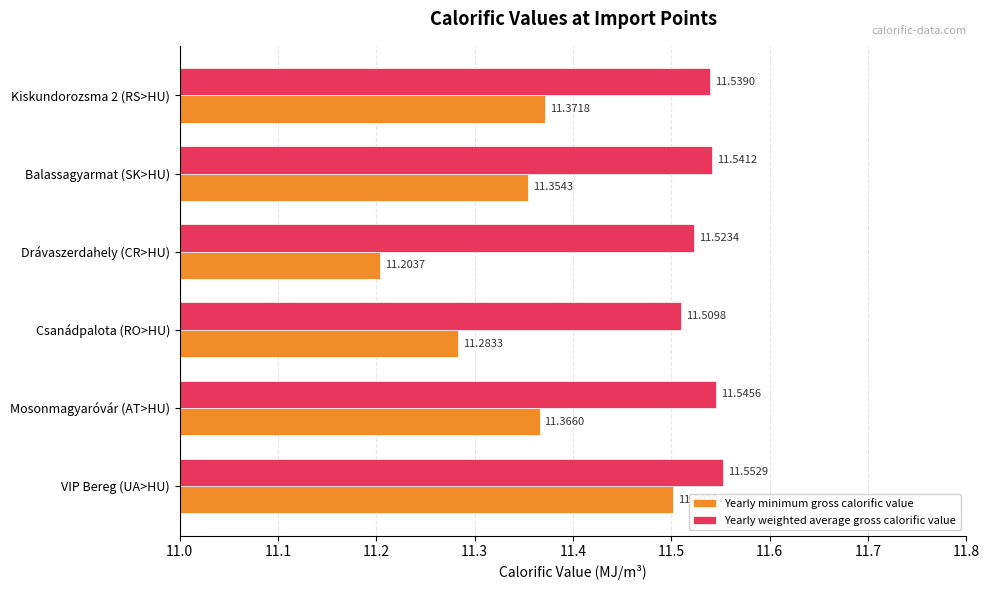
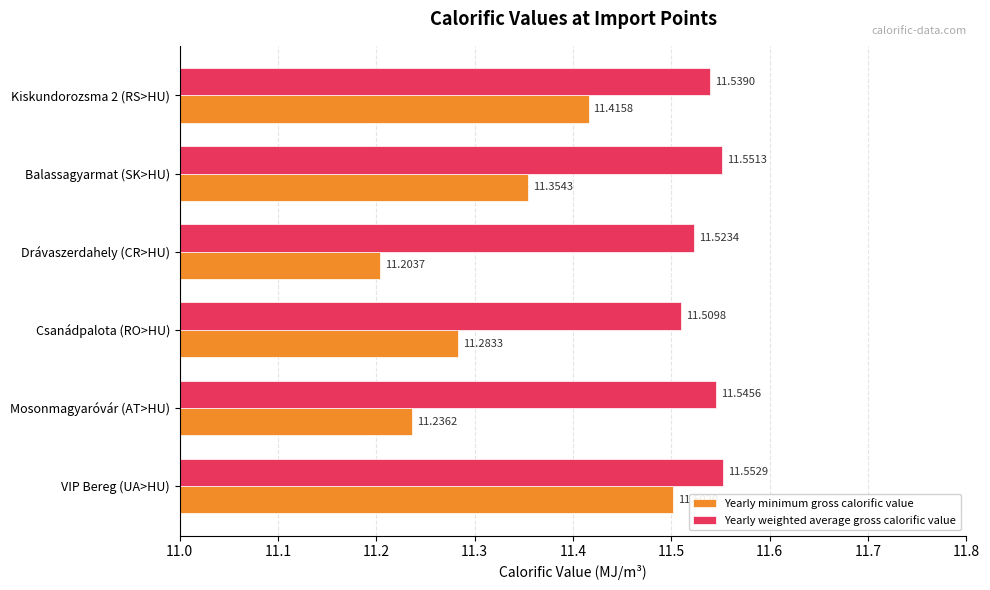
Yearly minimum gross calorific value, Kiskundorozsma 2 (RS>HU): 11.3718 -> 11.4158
Yearly weighted average gross calorific value, Balassagyarmat (SK>HU): 11.5412 -> 11.5513
Yearly minimum gross calorific value, Mosonmagyaróvár (AT>HU): 11.3660 -> 11.2362
